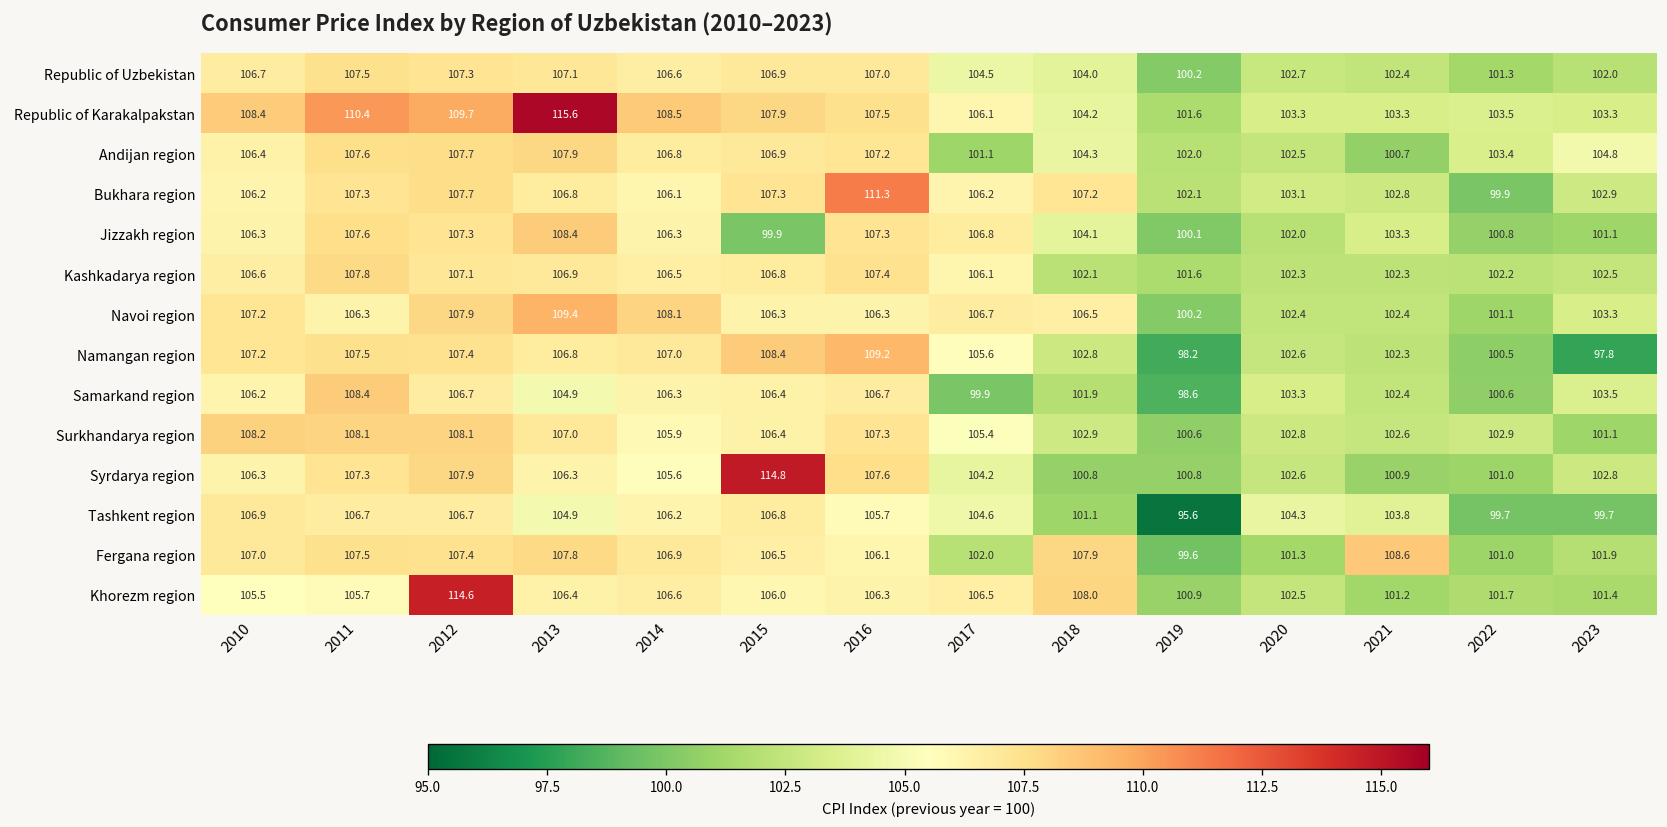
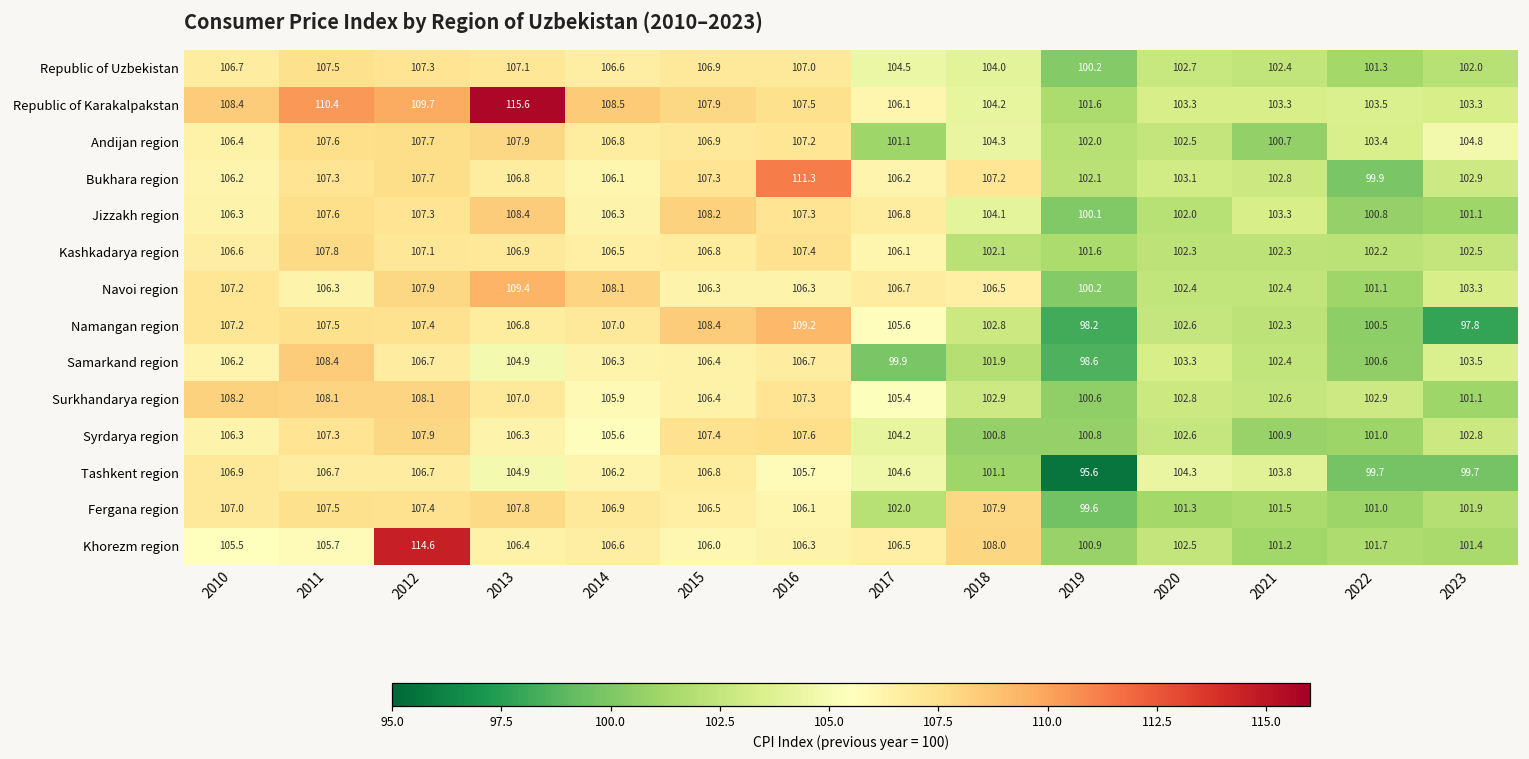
Jizzakh region, 2015: 99.9 -> 108.2
Syrdarya region, 2015: 114.8 -> 107.4
Fergana region, 2021: 108.6 -> 101.5
